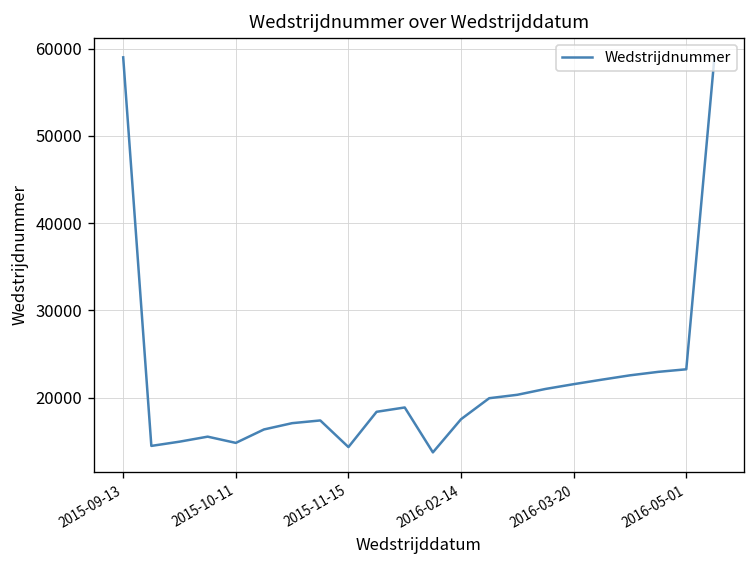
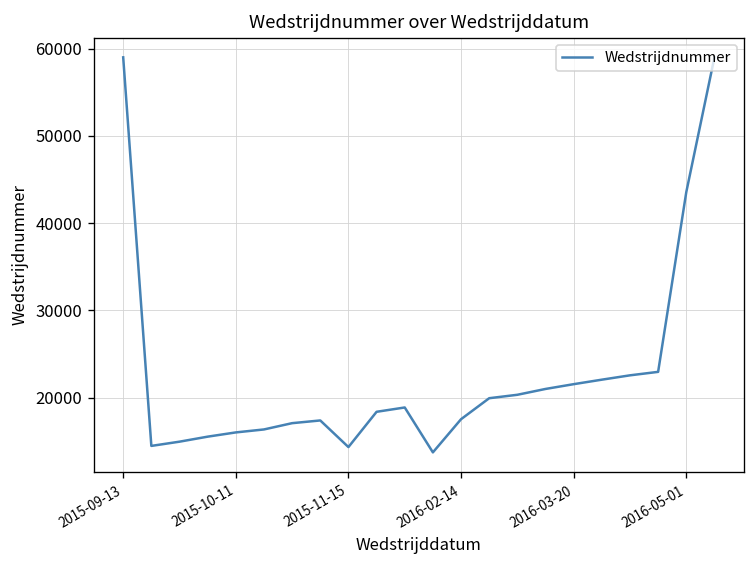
2015-10-11: 15000 -> 16000
2016-05-01: 23000 -> 44000
